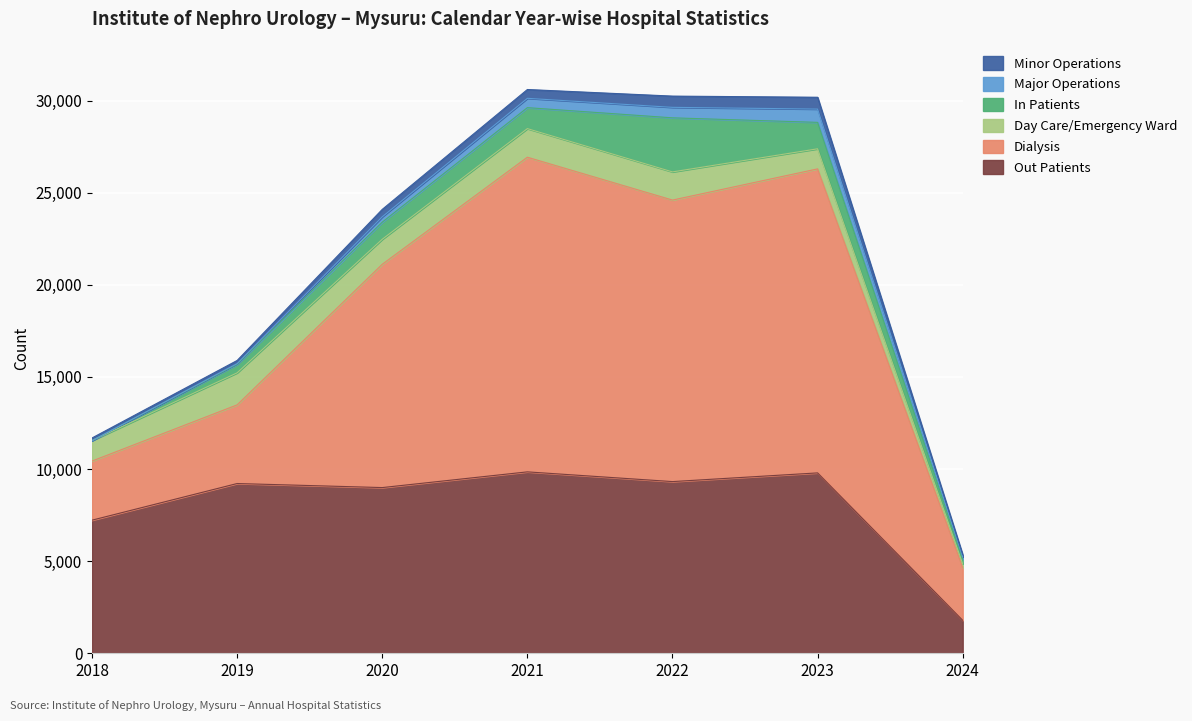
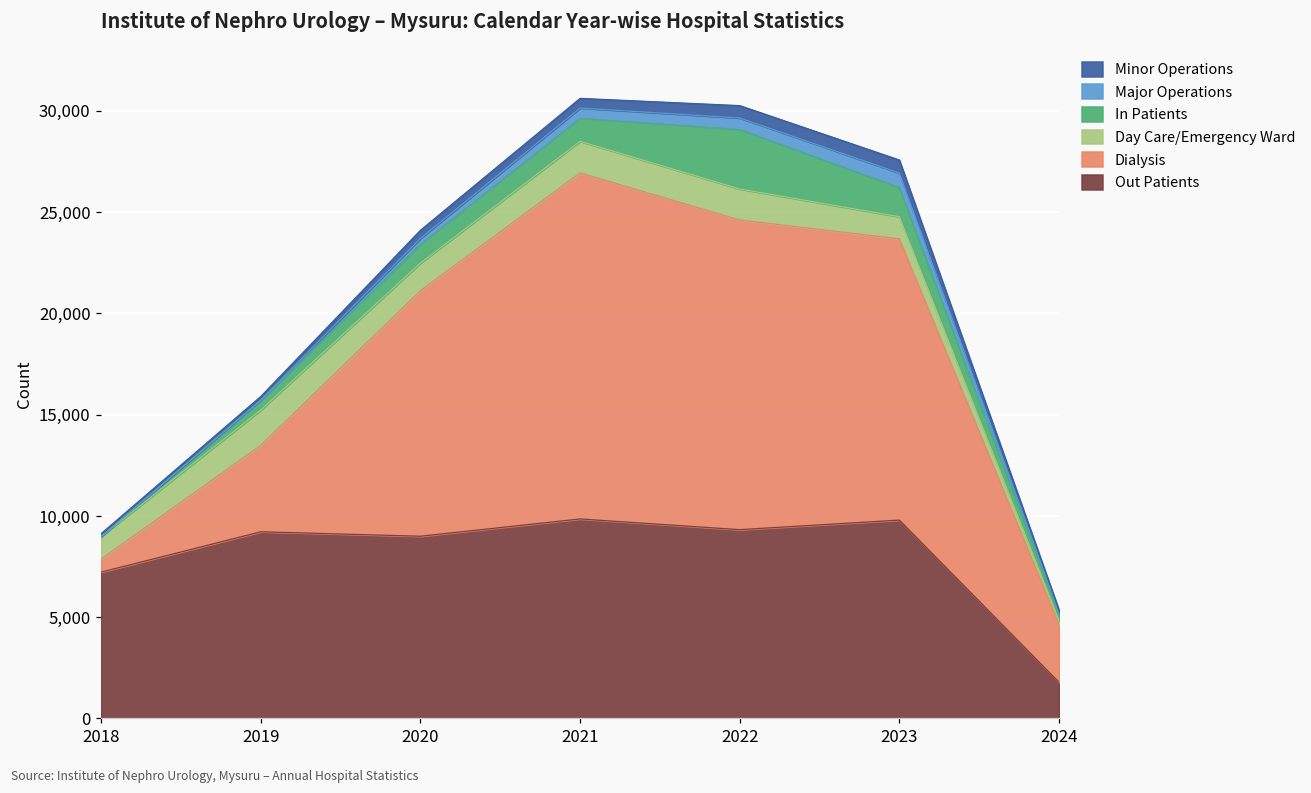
Dialysis, 2018: 3,200 -> 600
Dialysis, 2023: 16,500 -> 13,900
